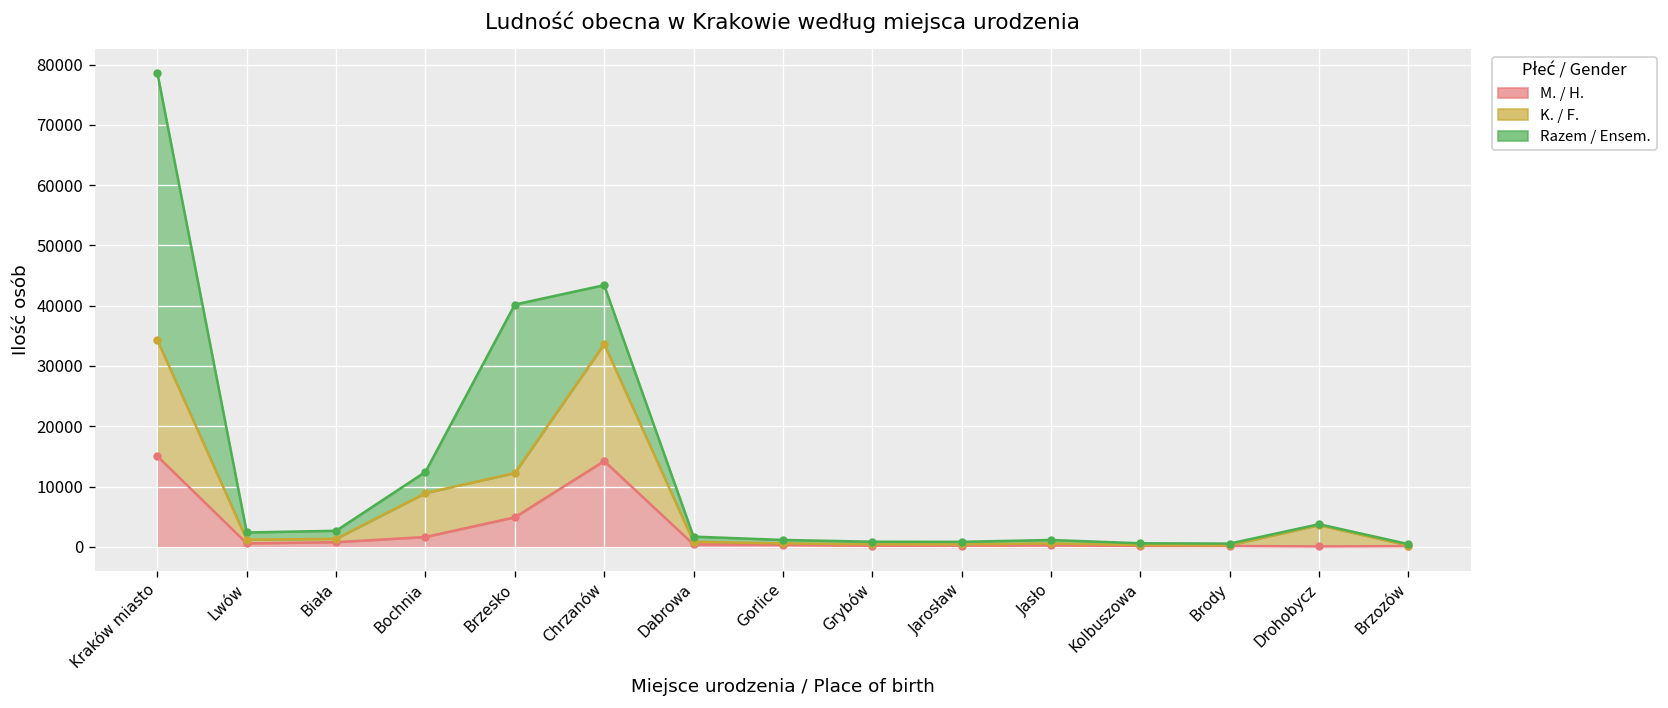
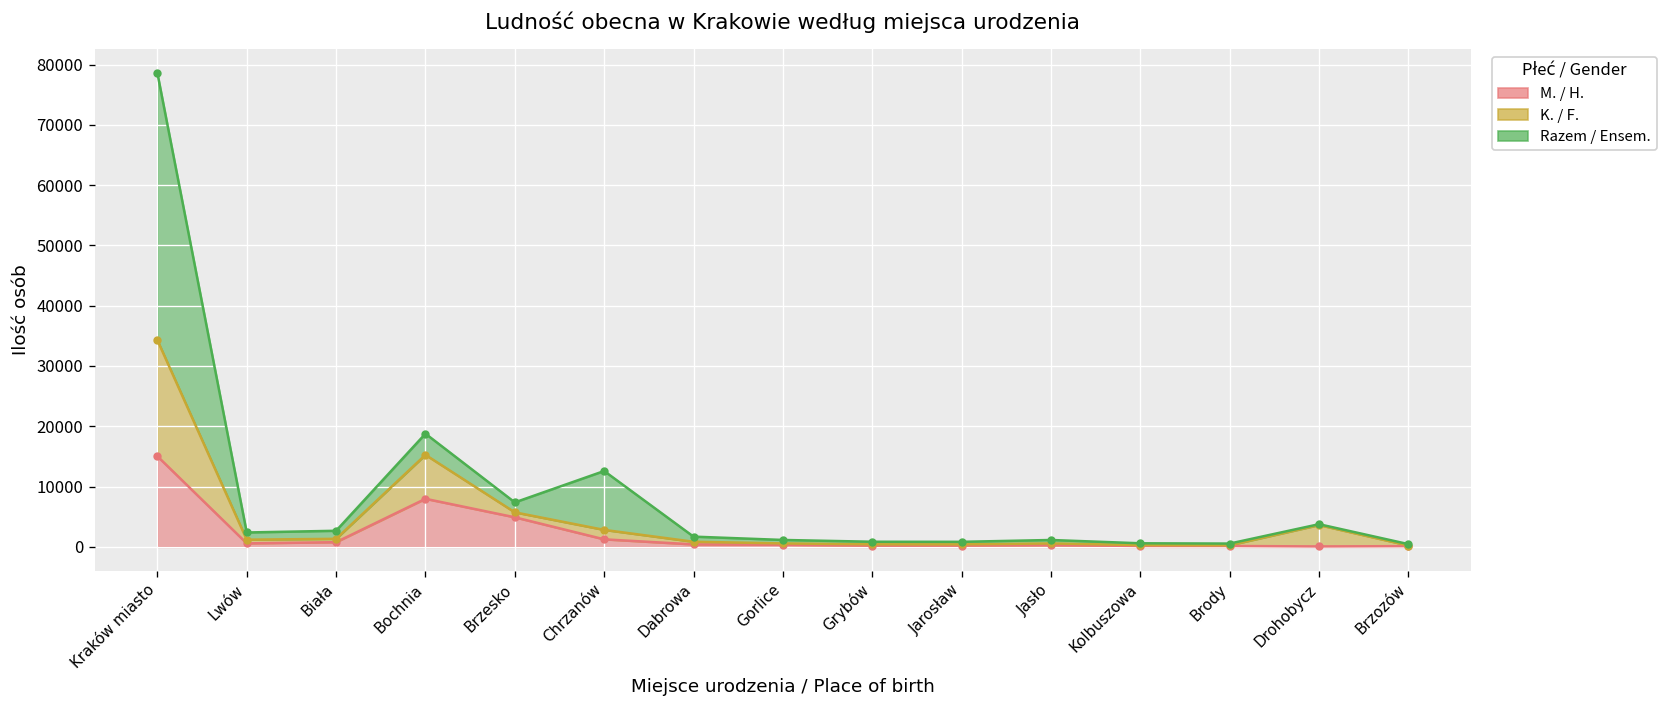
M. / H., Bochnia: 2000 -> 8000
K. / F., Brzesko: 7000 -> 1000
Razem / Ensem., Brzesko: 28000 -> 2000
M. / H., Chrzanów: 14000 -> 1000
K. / F., Chrzanów: 19000 -> 2000
